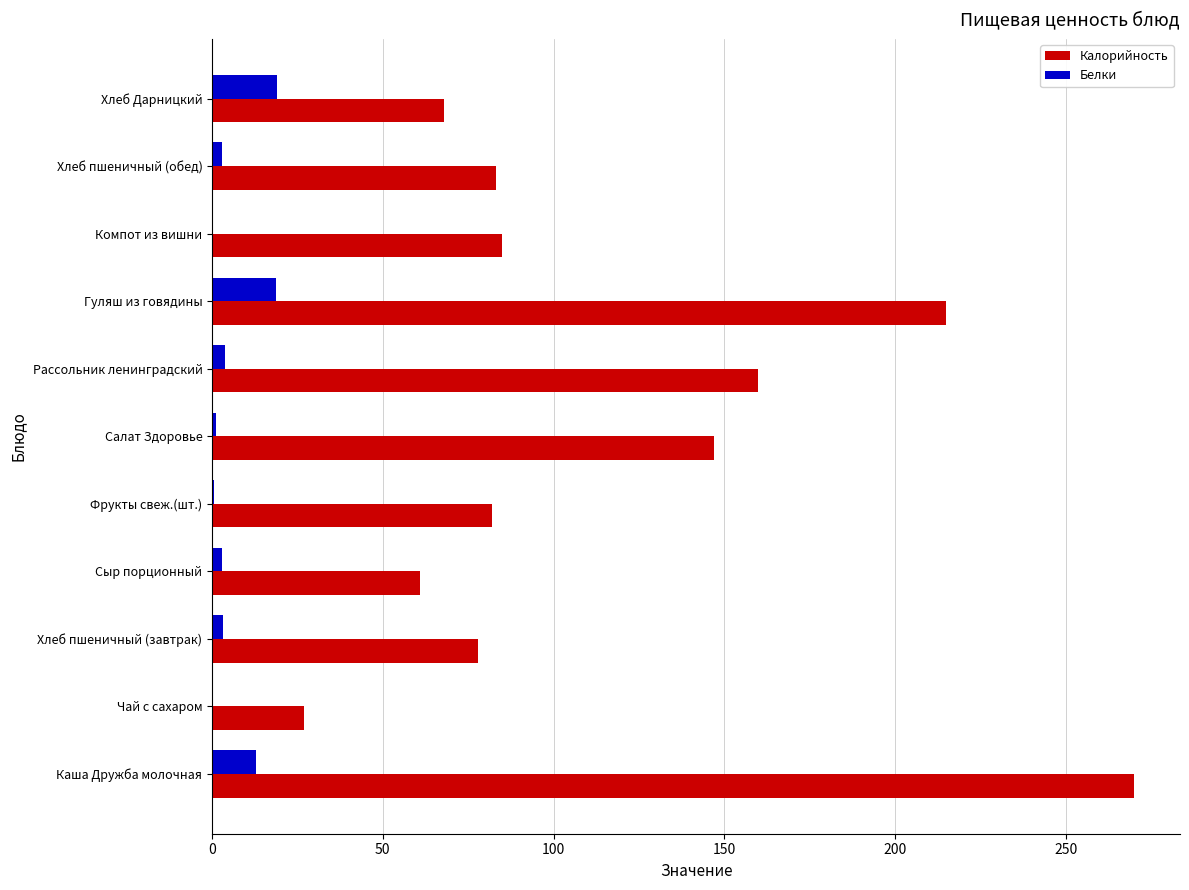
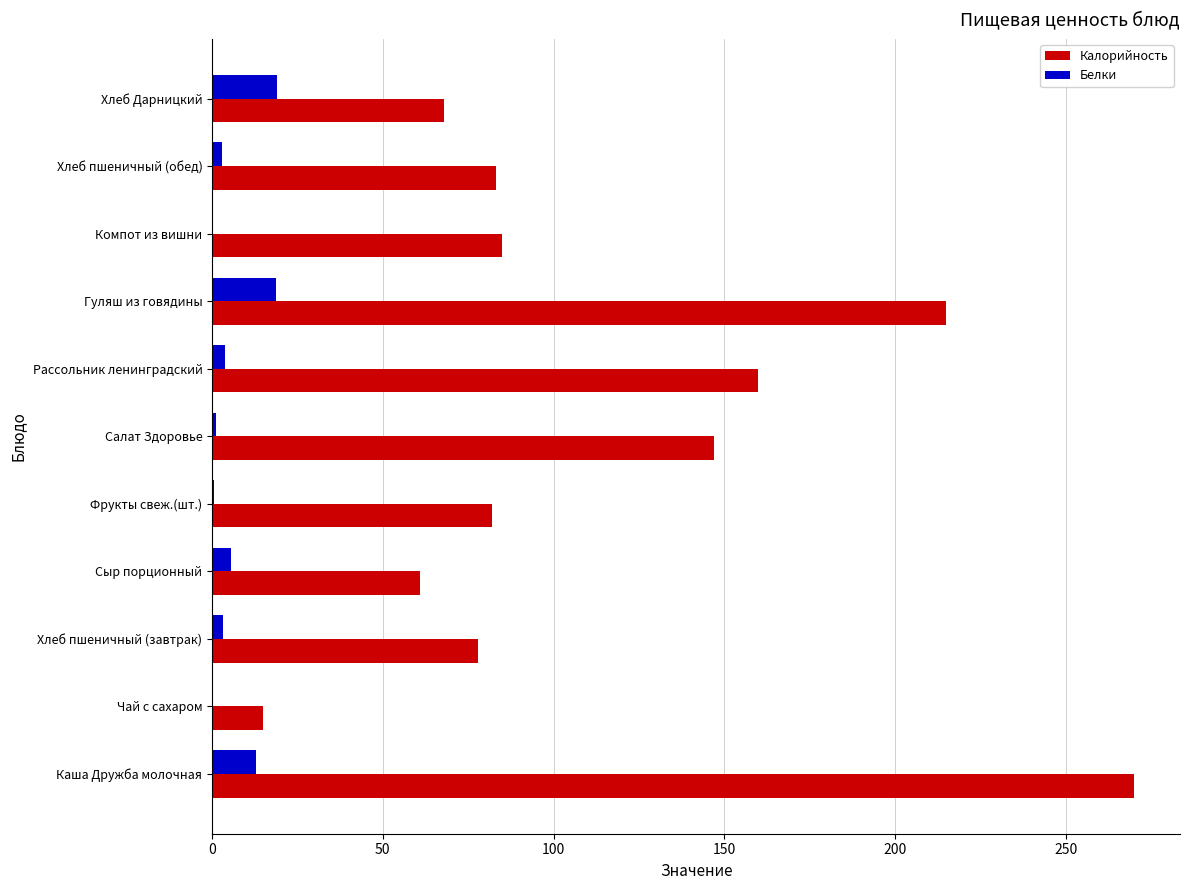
Белки, Сыр порционный: 3 -> 6
Калорийность, Чай с сахаром: 27 -> 15
